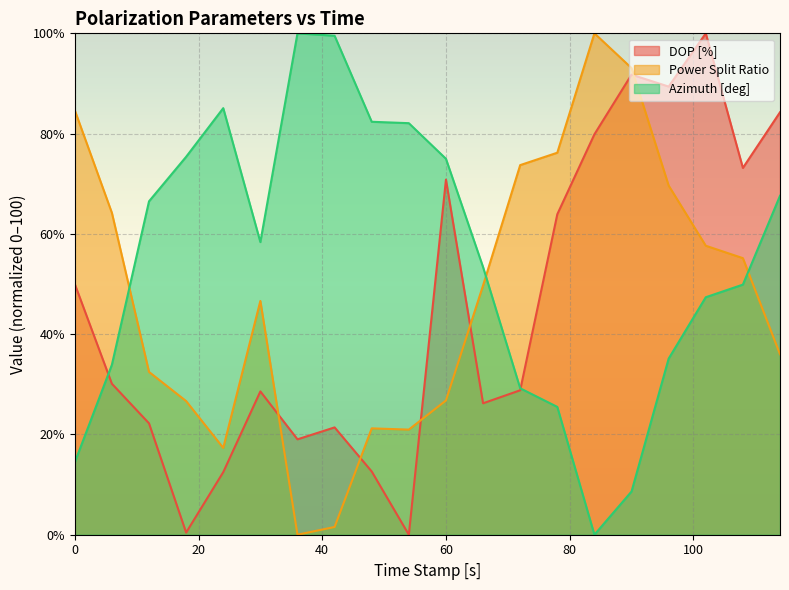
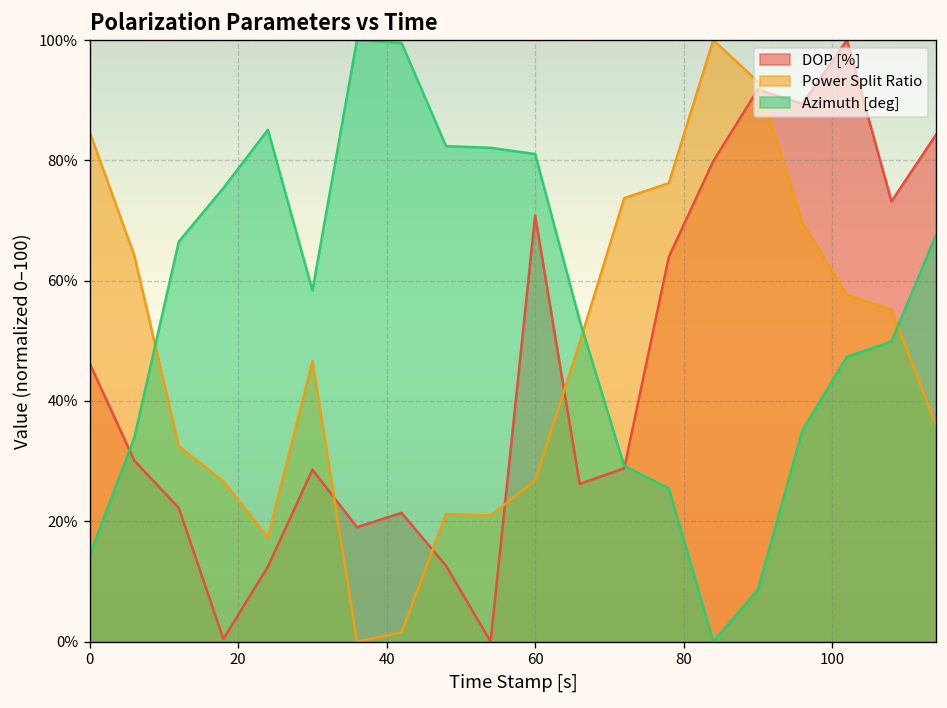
DOP [%], 0: 50% -> 46%
Azimuth [deg], 60: 75% -> 81%
